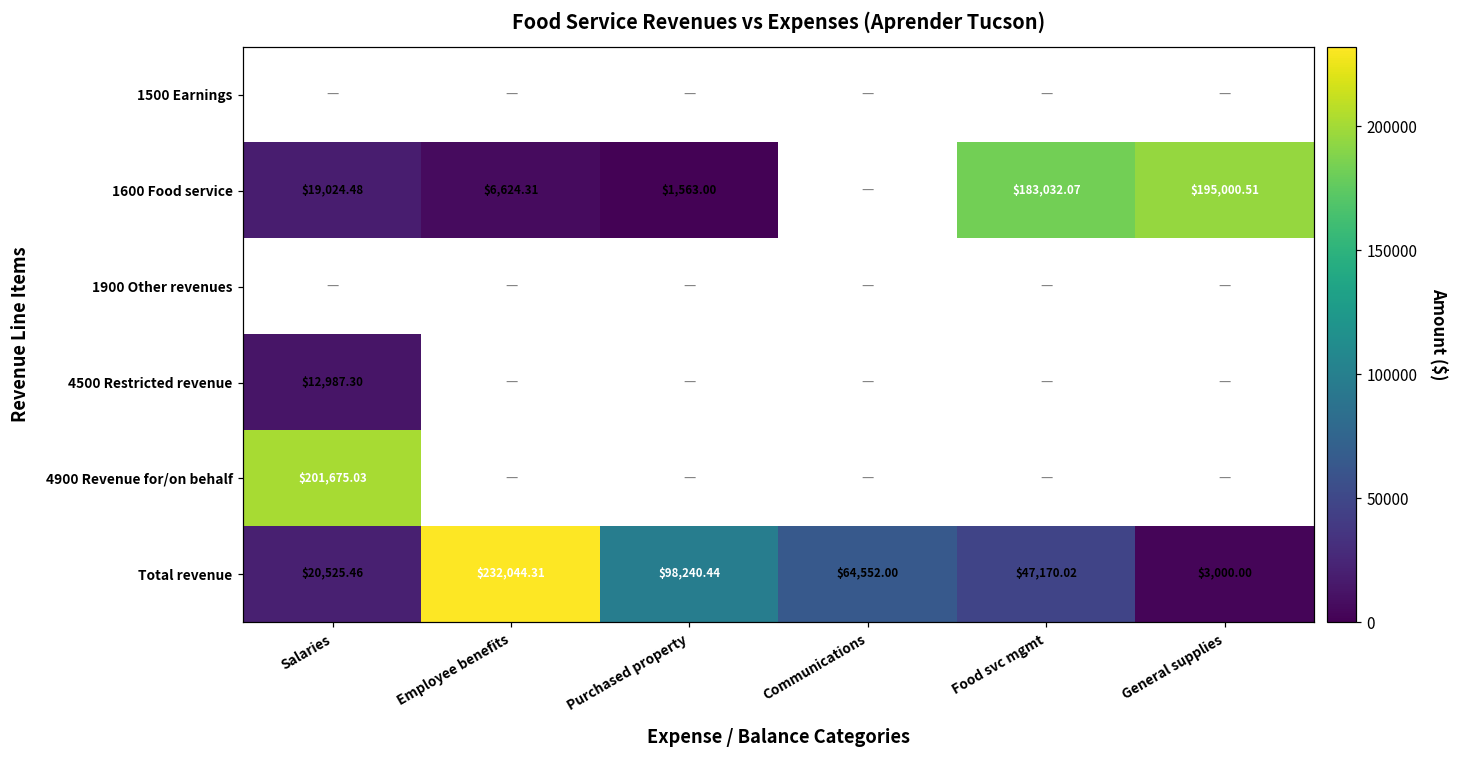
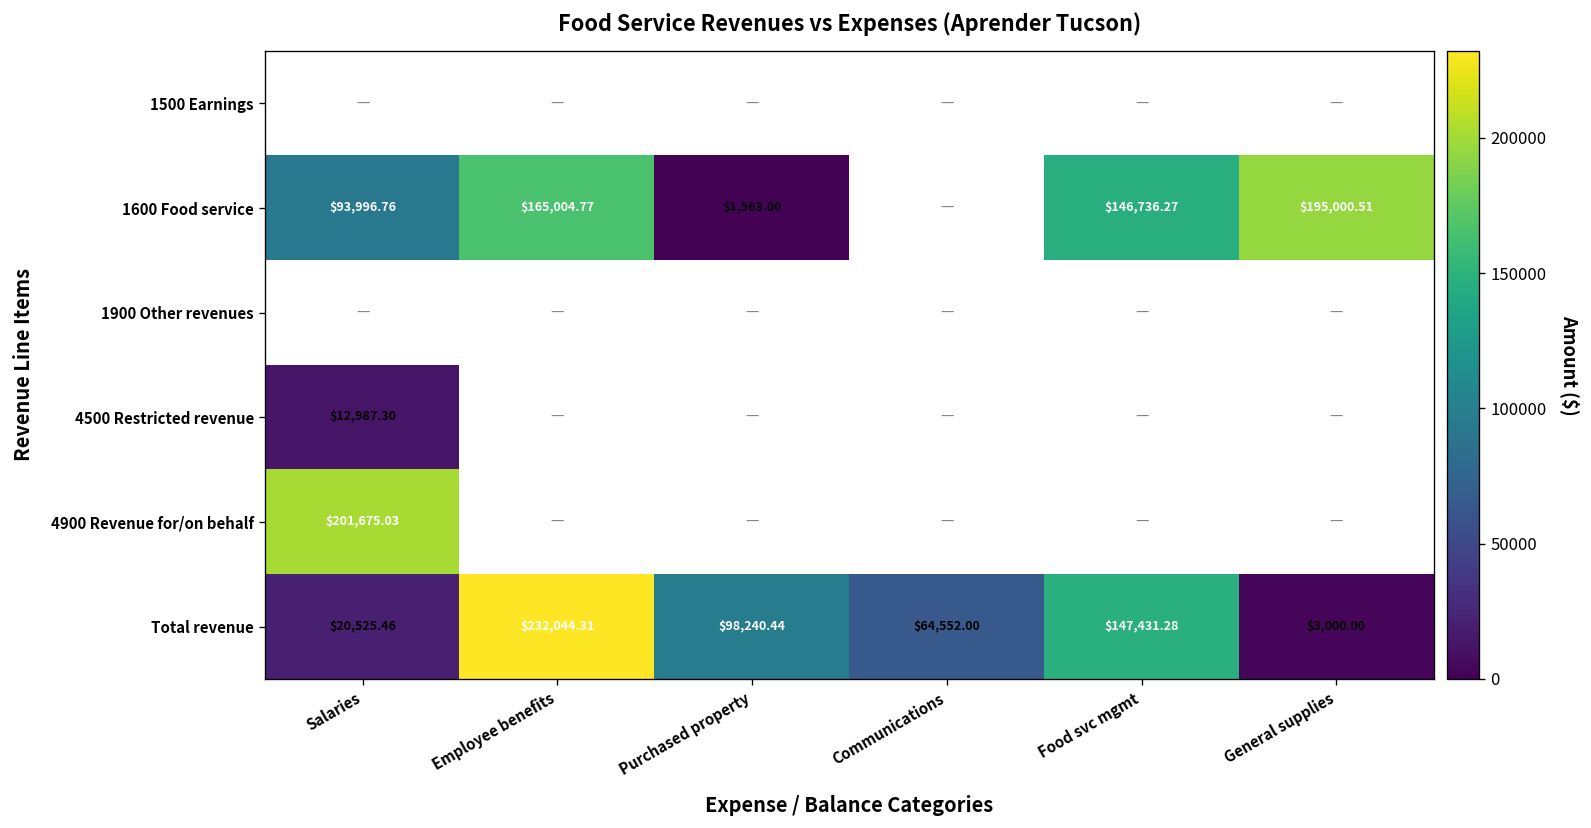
1600 Food service, Salaries: $19,024.48 -> $93,996.76
1600 Food service, Employee benefits: $6,624.31 -> $165,004.77
1600 Food service, Food svc mgmt: $183,032.07 -> $146,736.27
Total revenue, Food svc mgmt: $47,170.02 -> $147,431.28
